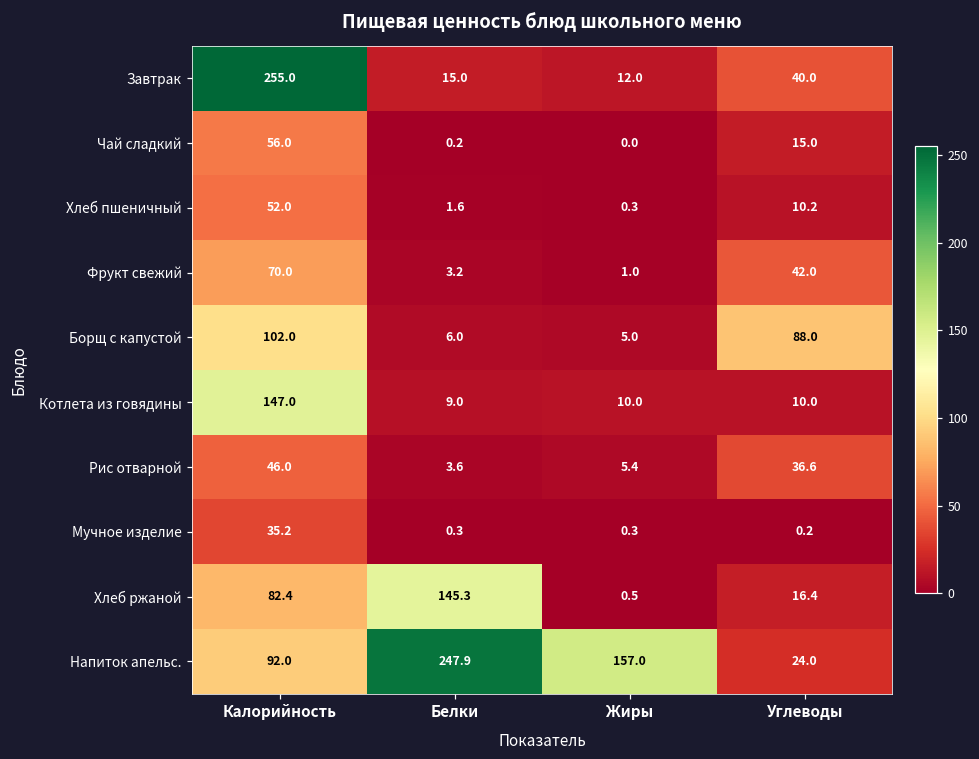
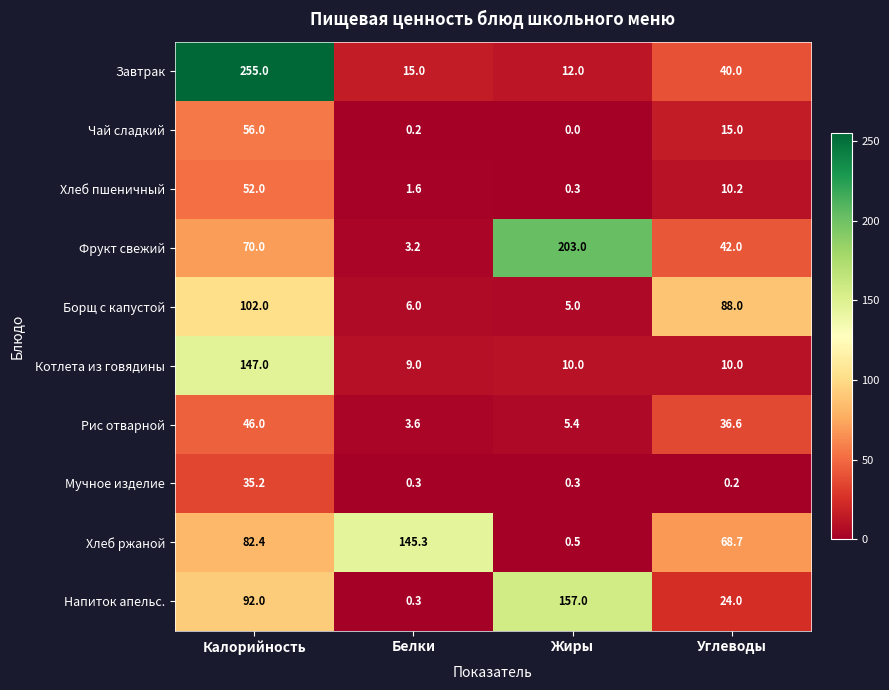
Фрукт свежий, Жиры: 1.0 -> 203.0
Хлеб ржаной, Углеводы: 16.4 -> 68.7
Напиток апельс., Белки: 247.9 -> 0.3
